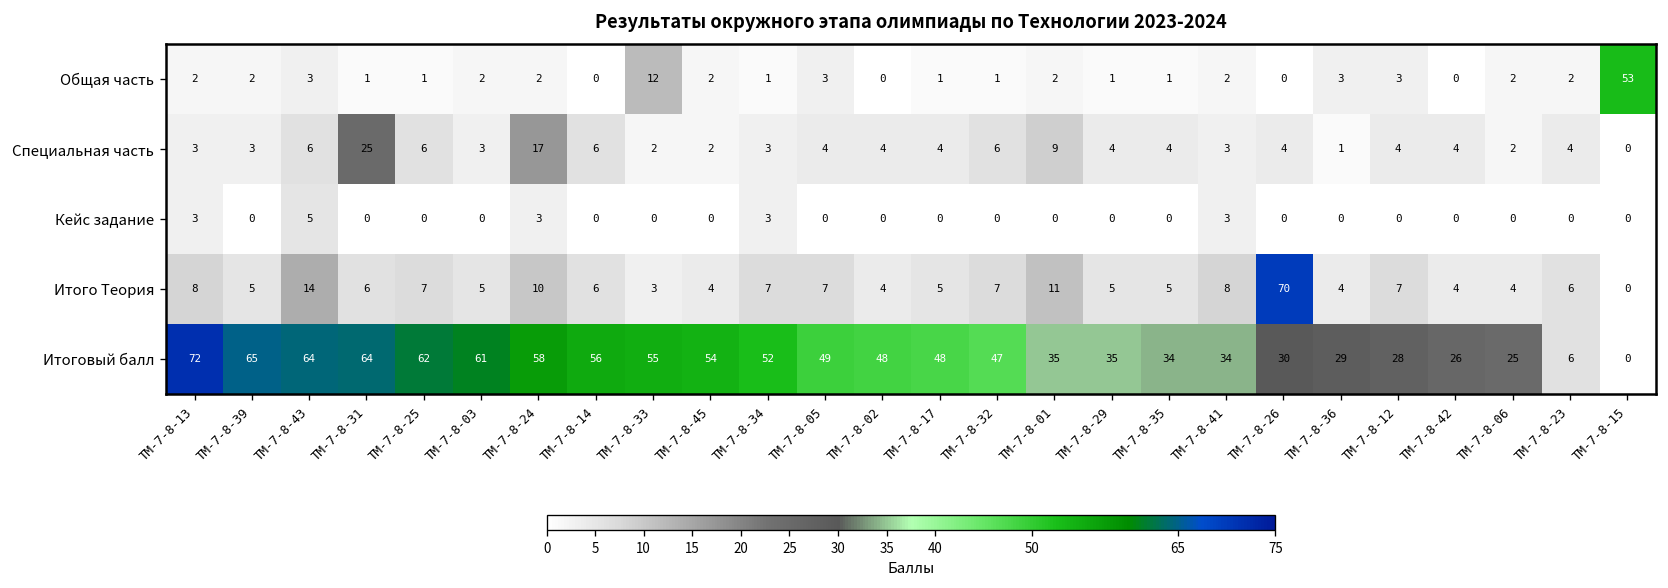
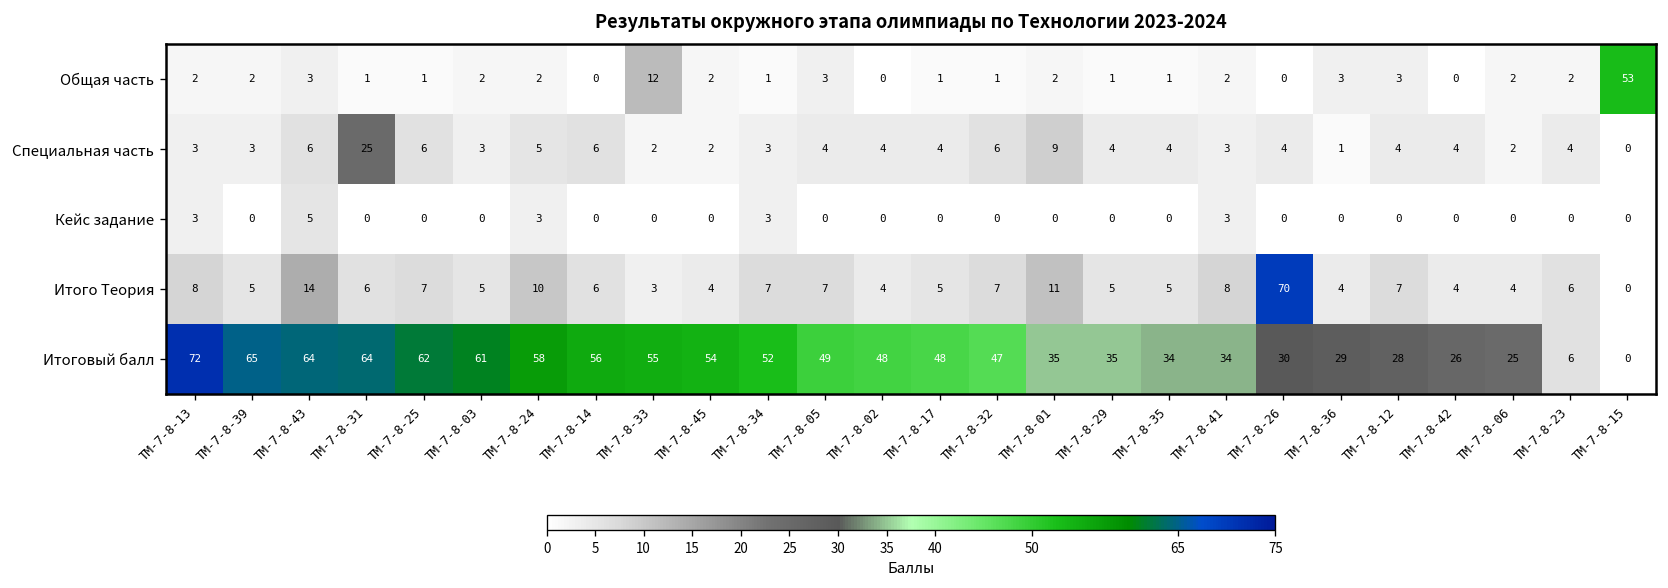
Специальная часть, ТМ-7-8-24: 17 -> 5
